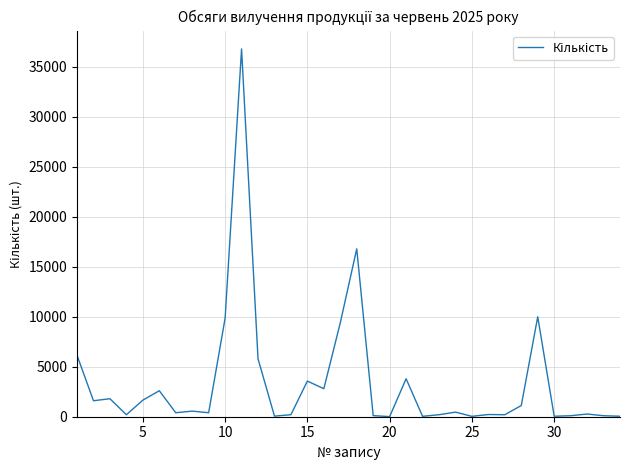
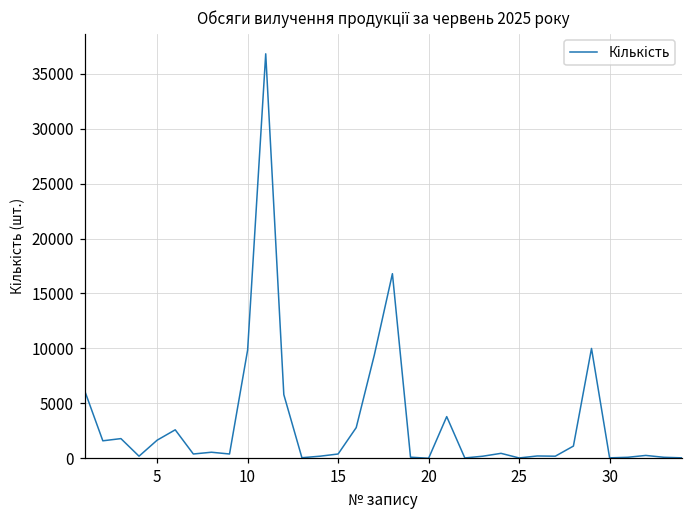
15: 4000 -> 0
